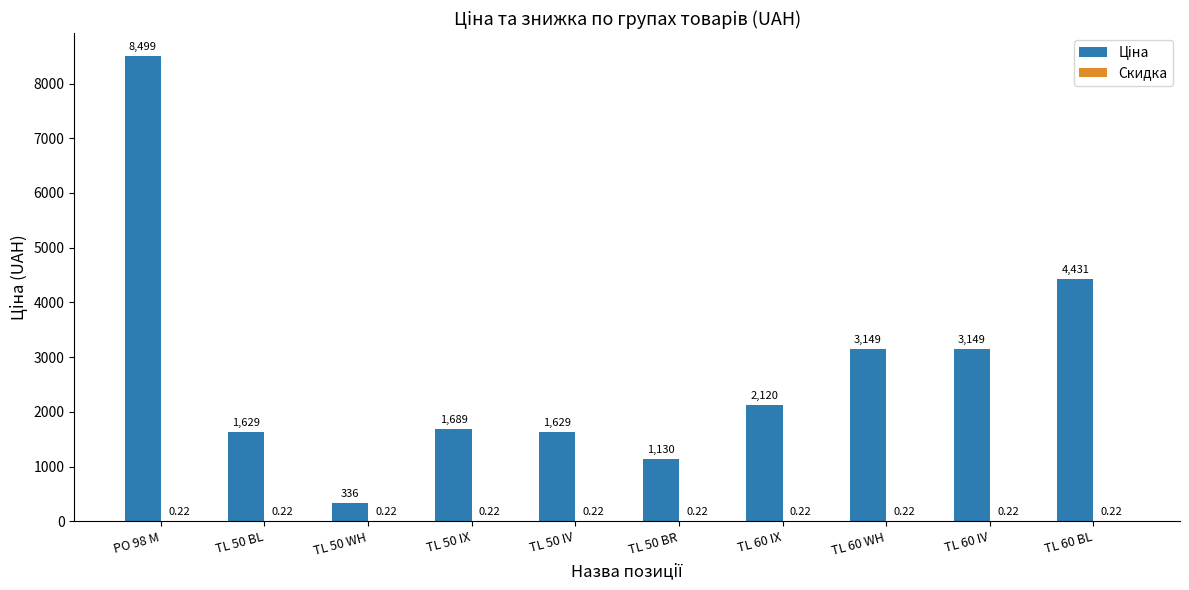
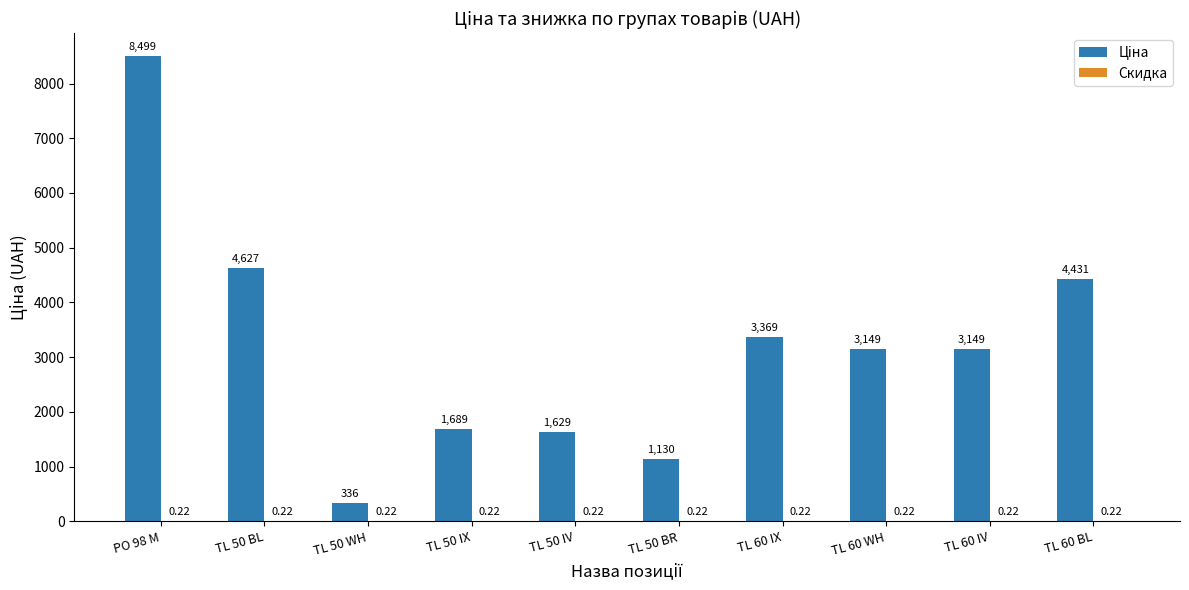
Ціна, TL 50 BL: 1,629 -> 4,627
Ціна, TL 60 IX: 2,120 -> 3,369
